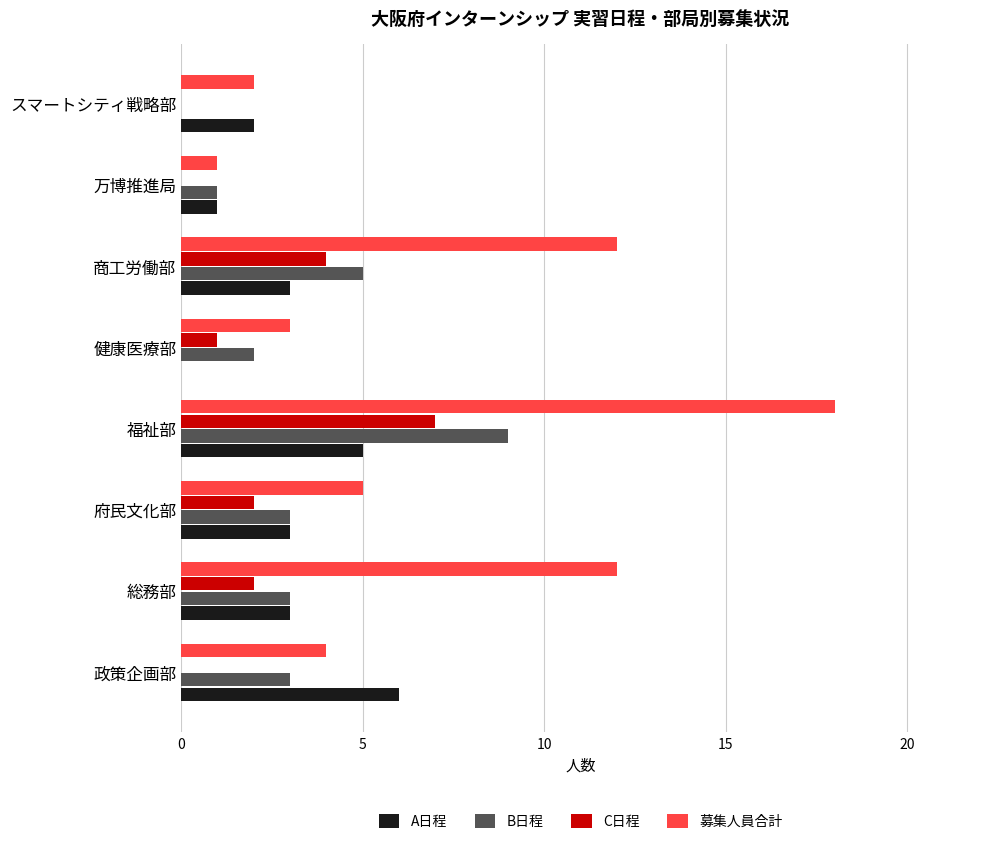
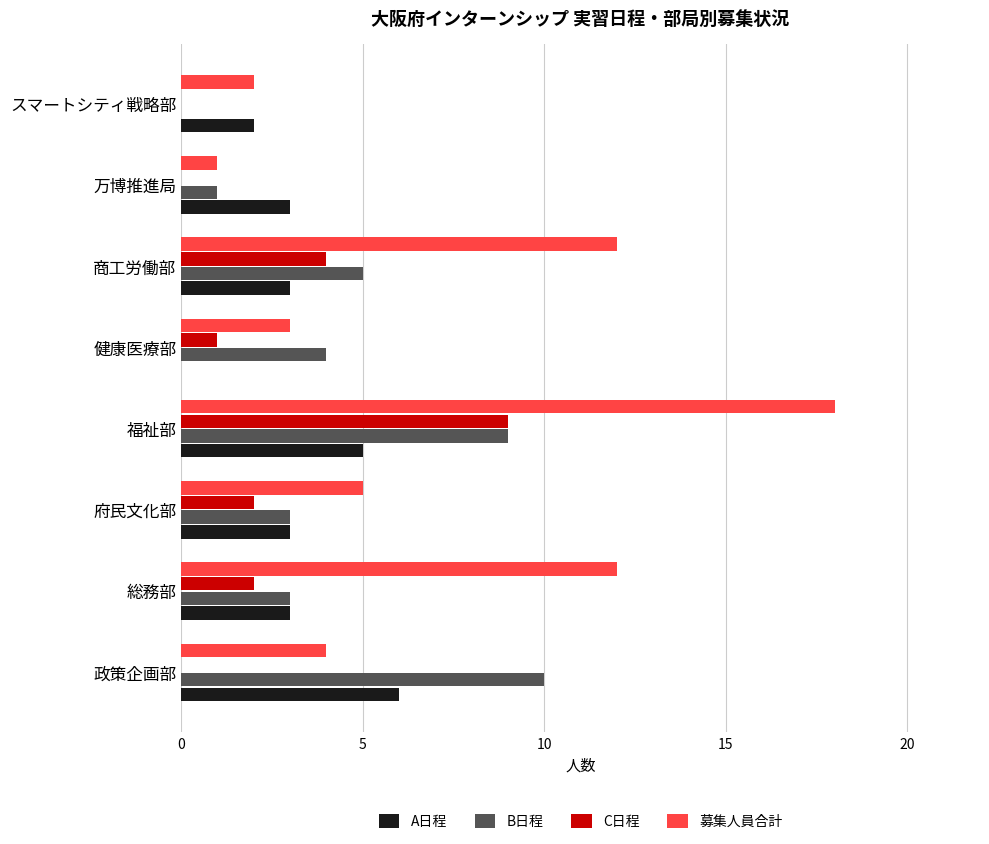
A日程, 万博推進局: 1 -> 3
B日程, 健康医療部: 2 -> 4
C日程, 福祉部: 7 -> 9
B日程, 政策企画部: 3 -> 10
